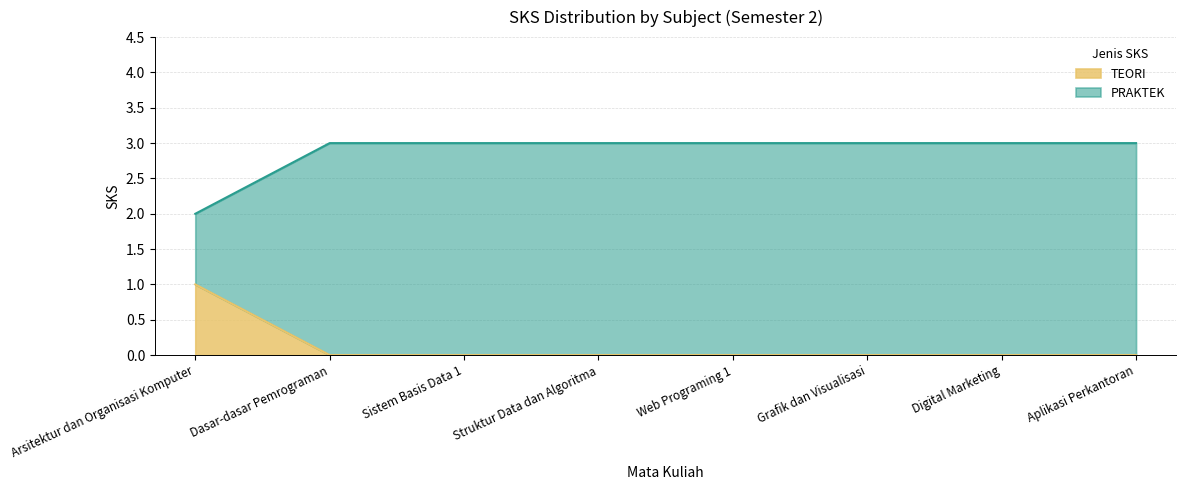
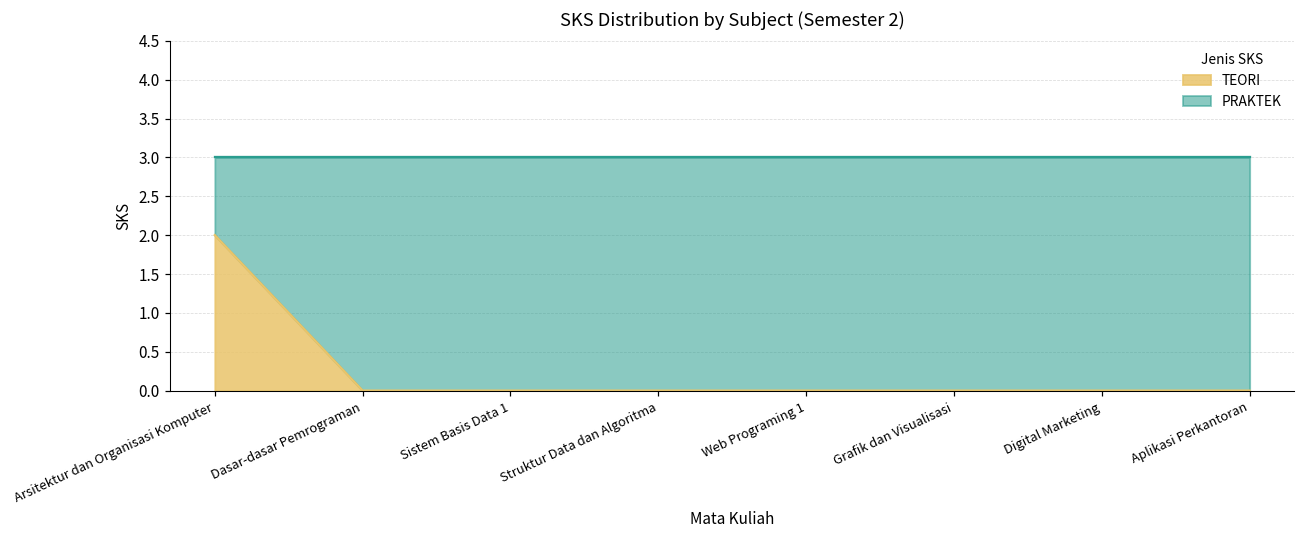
TEORI, Arsitektur dan Organisasi Komputer: 1 -> 2
